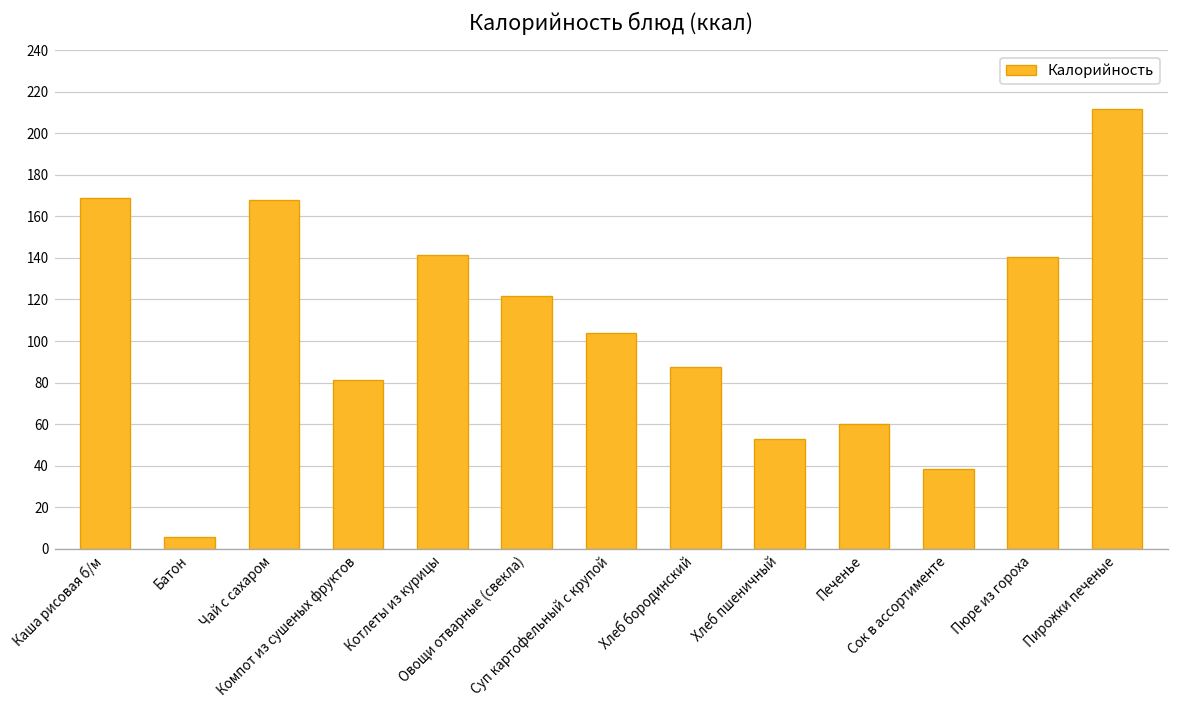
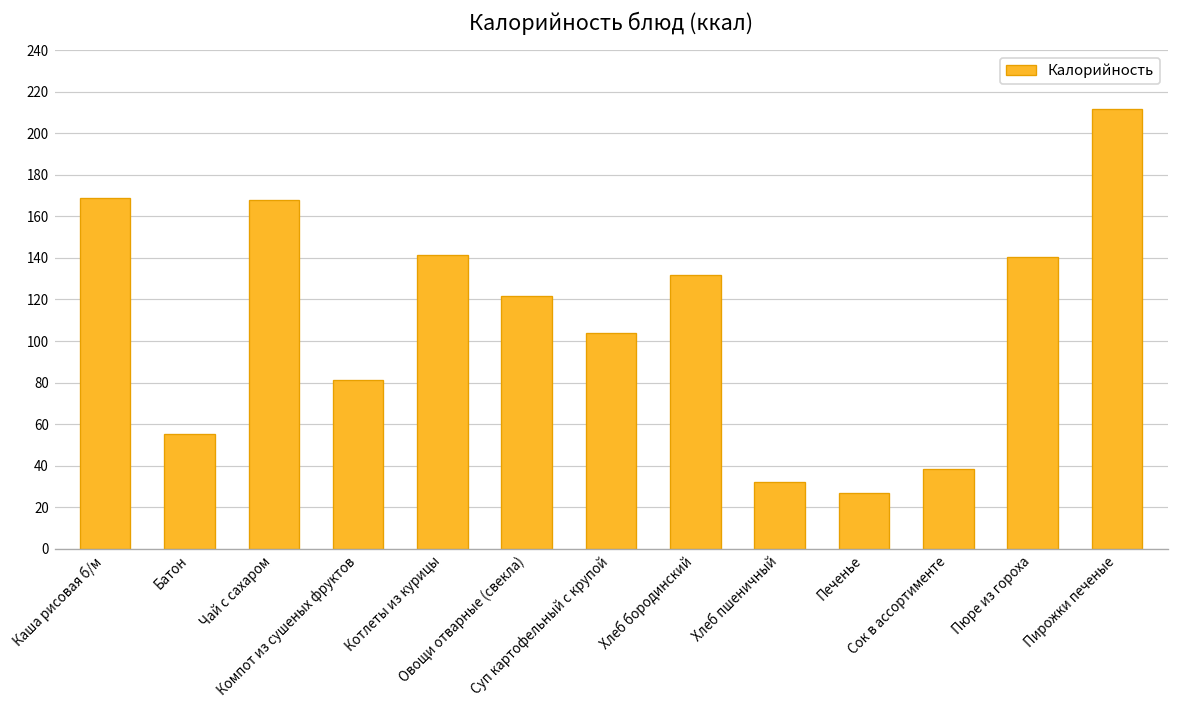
Батон: 6 -> 55
Хлеб бородинский: 88 -> 132
Хлеб пшеничный: 53 -> 32
Печенье: 60 -> 27
